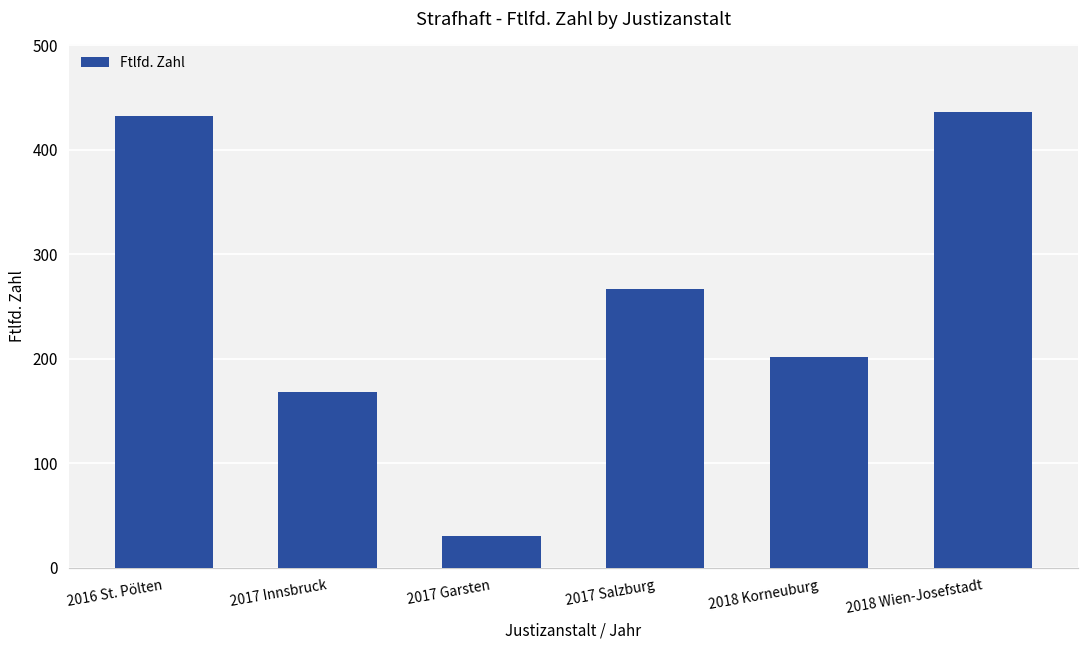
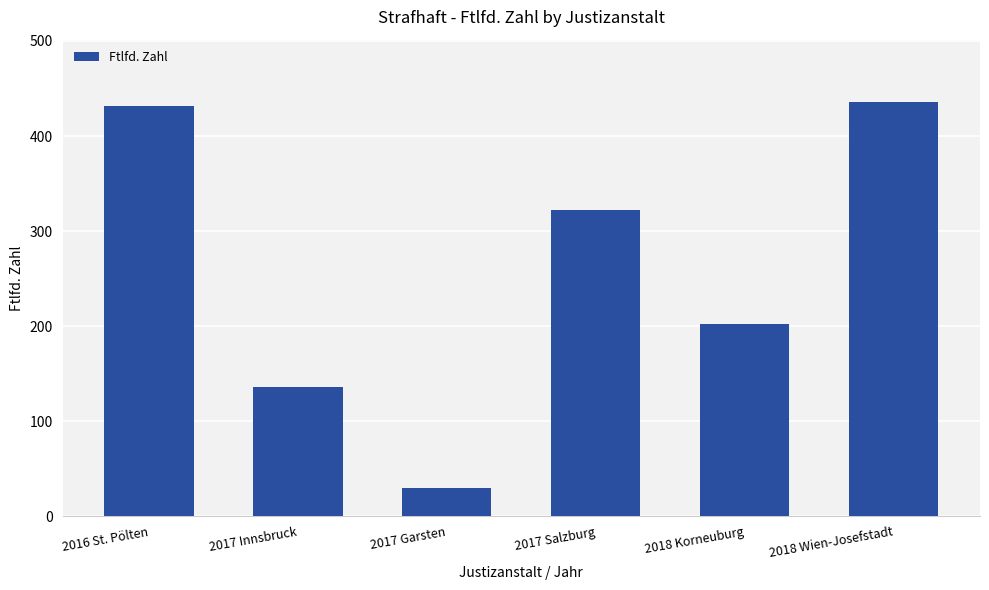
2017 Innsbruck: 170 -> 140
2017 Salzburg: 270 -> 320
